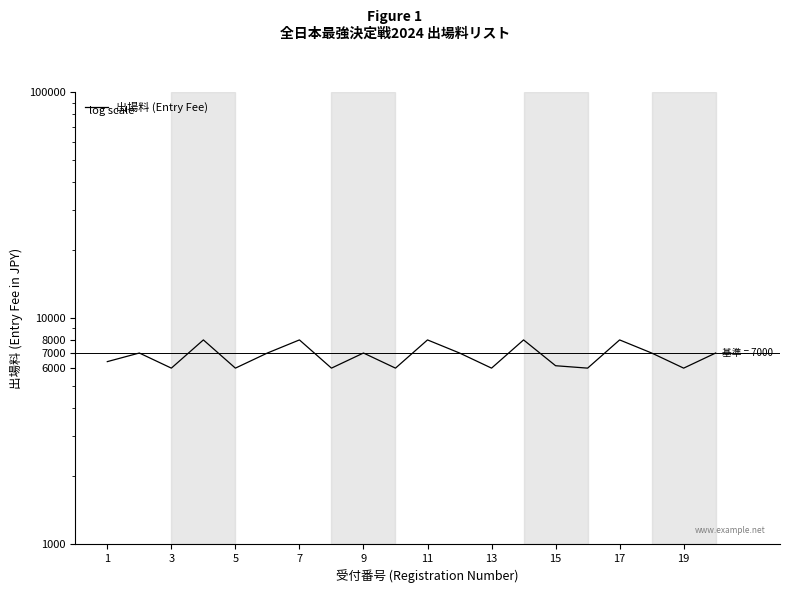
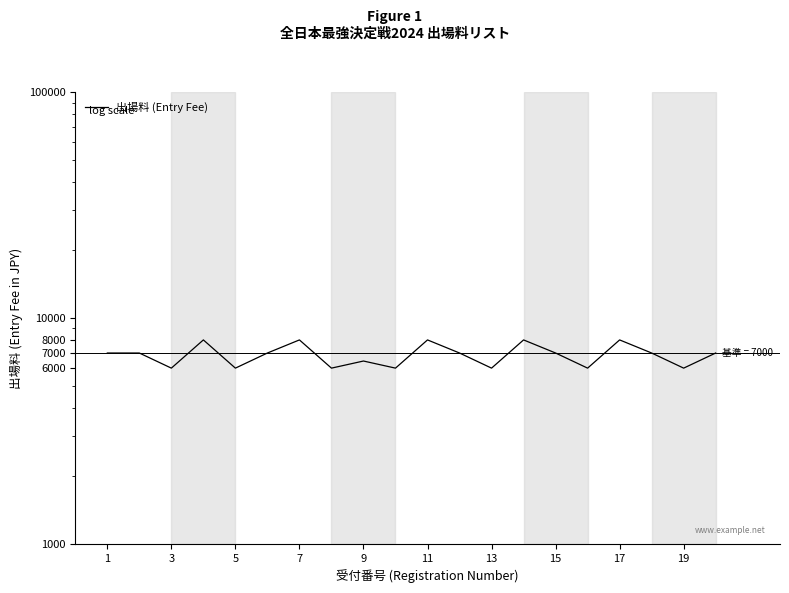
1: 6400 -> 7000
9: 7000 -> 6500
15: 6100 -> 7000
